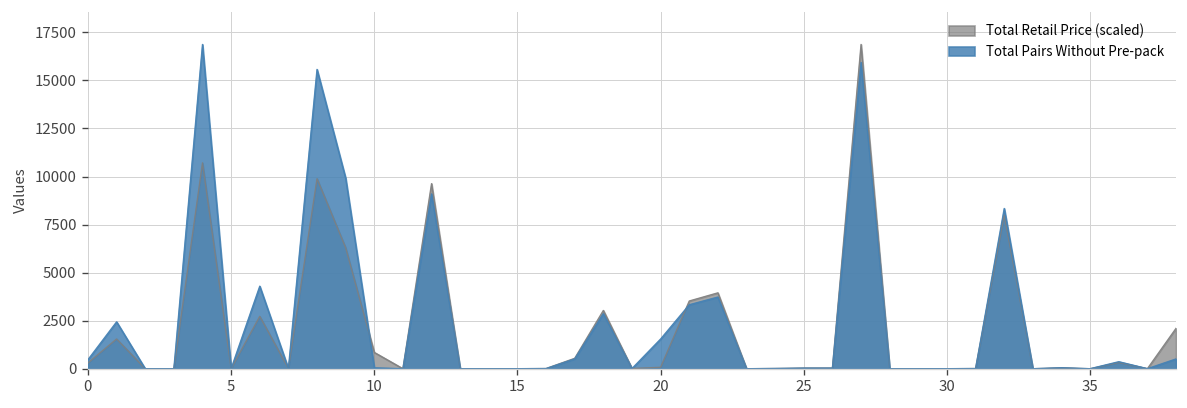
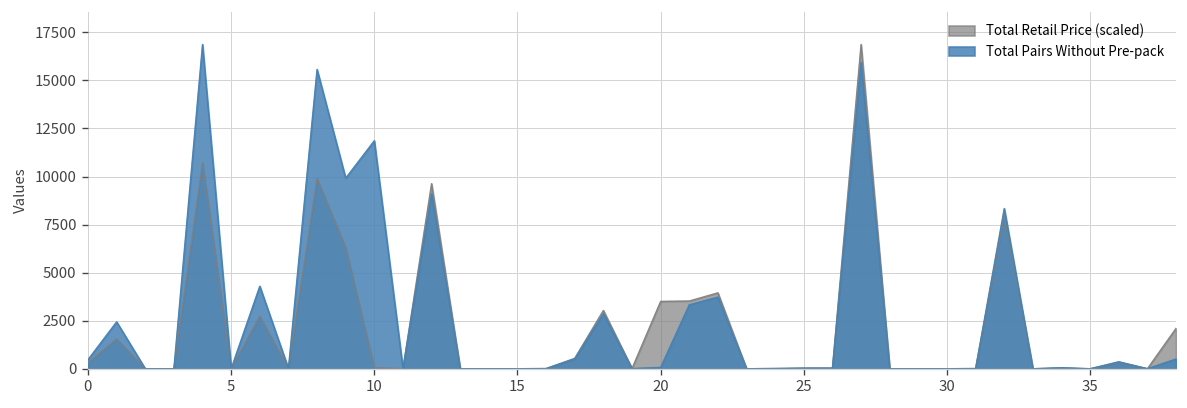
Total Retail Price (scaled), 10: 900 -> 100
Total Pairs Without Pre-pack, 10: 0 -> 11900
Total Retail Price (scaled), 20: 100 -> 3500
Total Pairs Without Pre-pack, 20: 1500 -> 100
